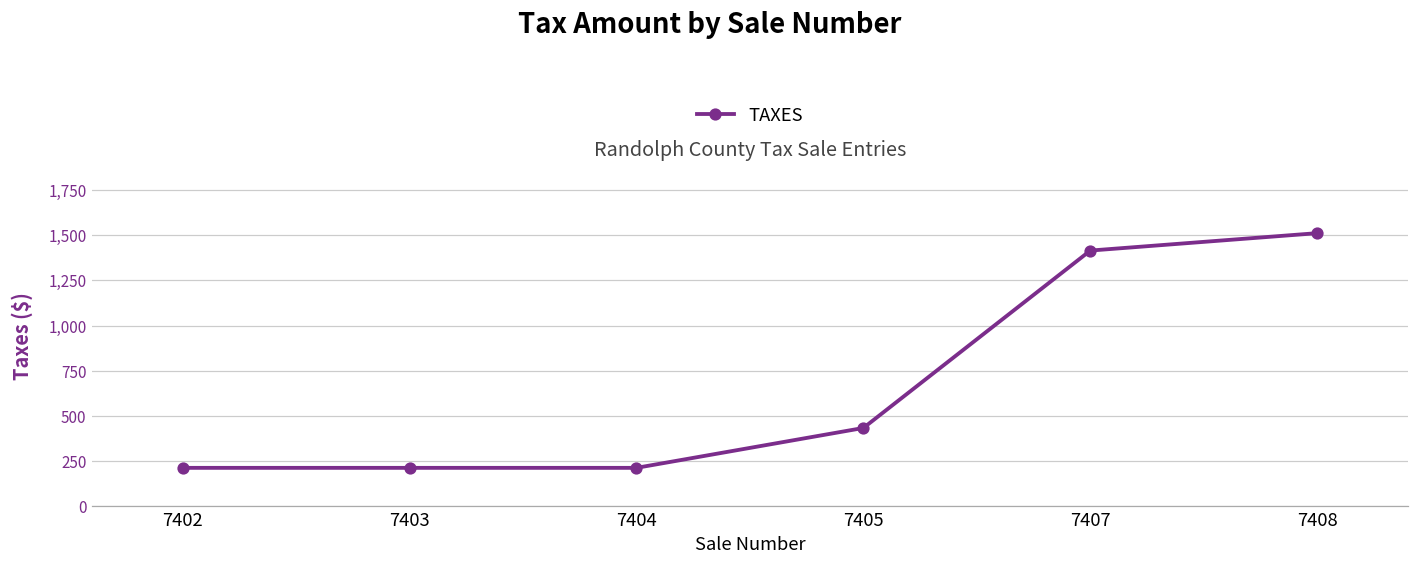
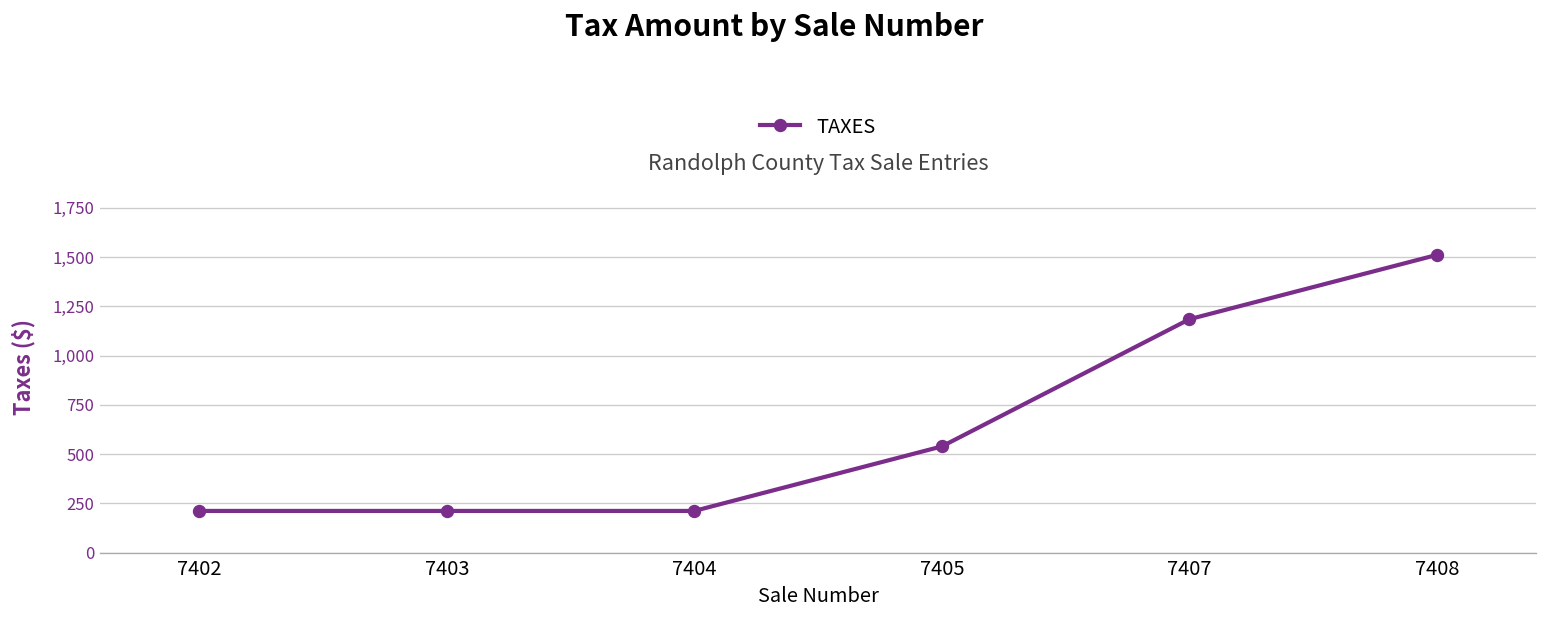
7405: 430 -> 540
7407: 1,420 -> 1,190
